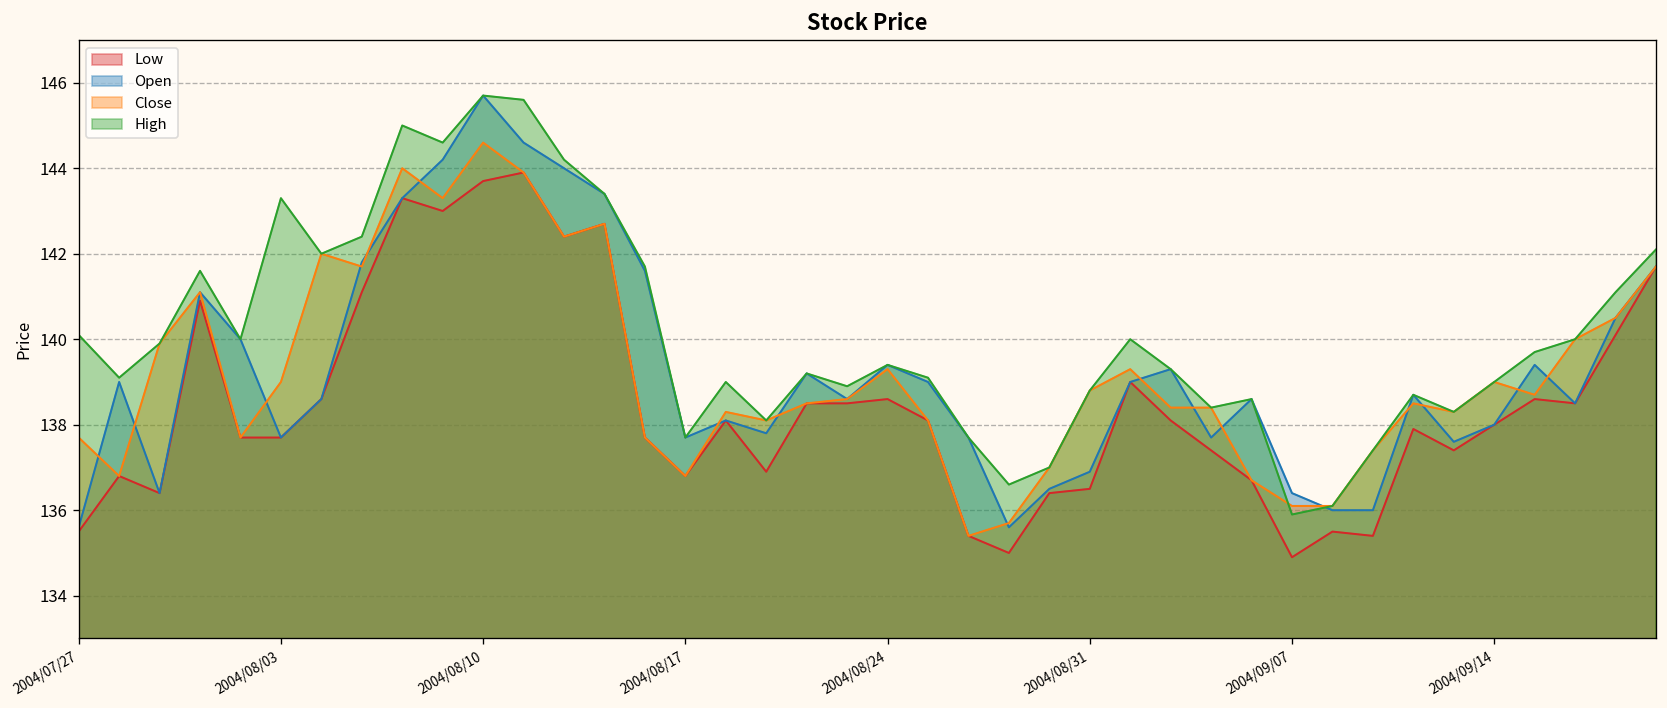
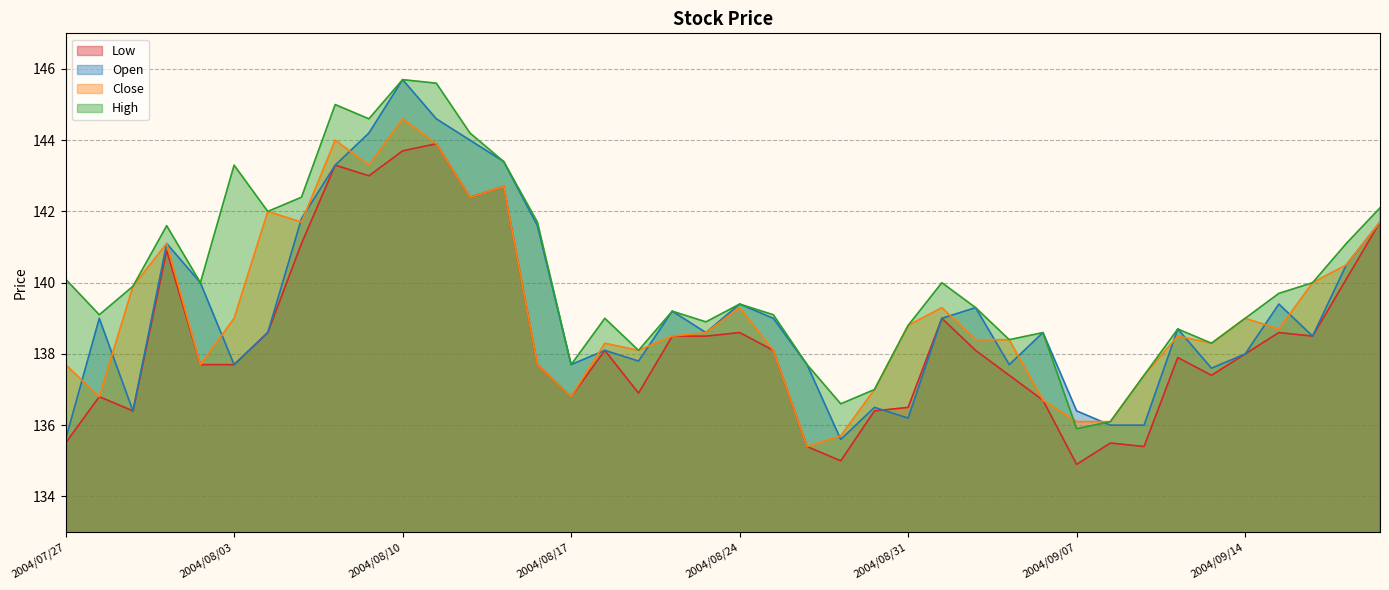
Open, 2004/08/31: 136.9 -> 136.2
